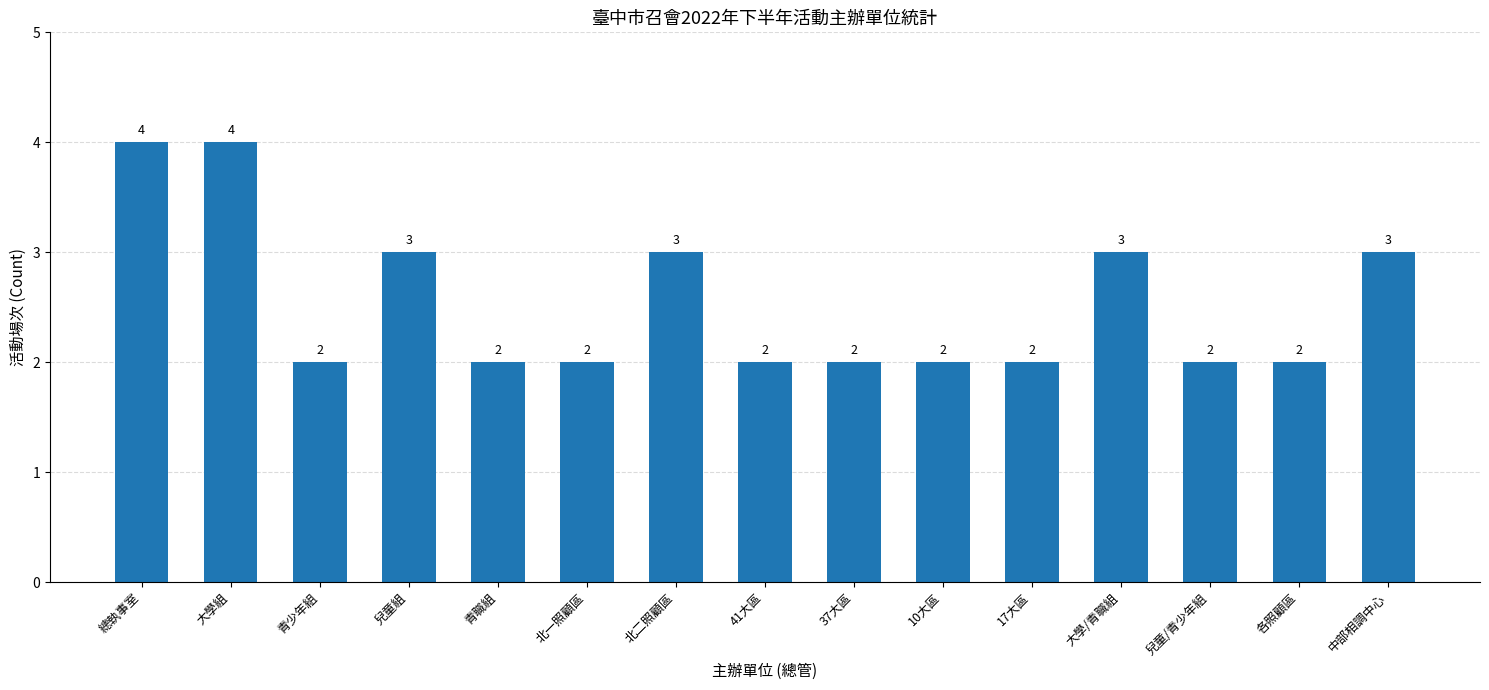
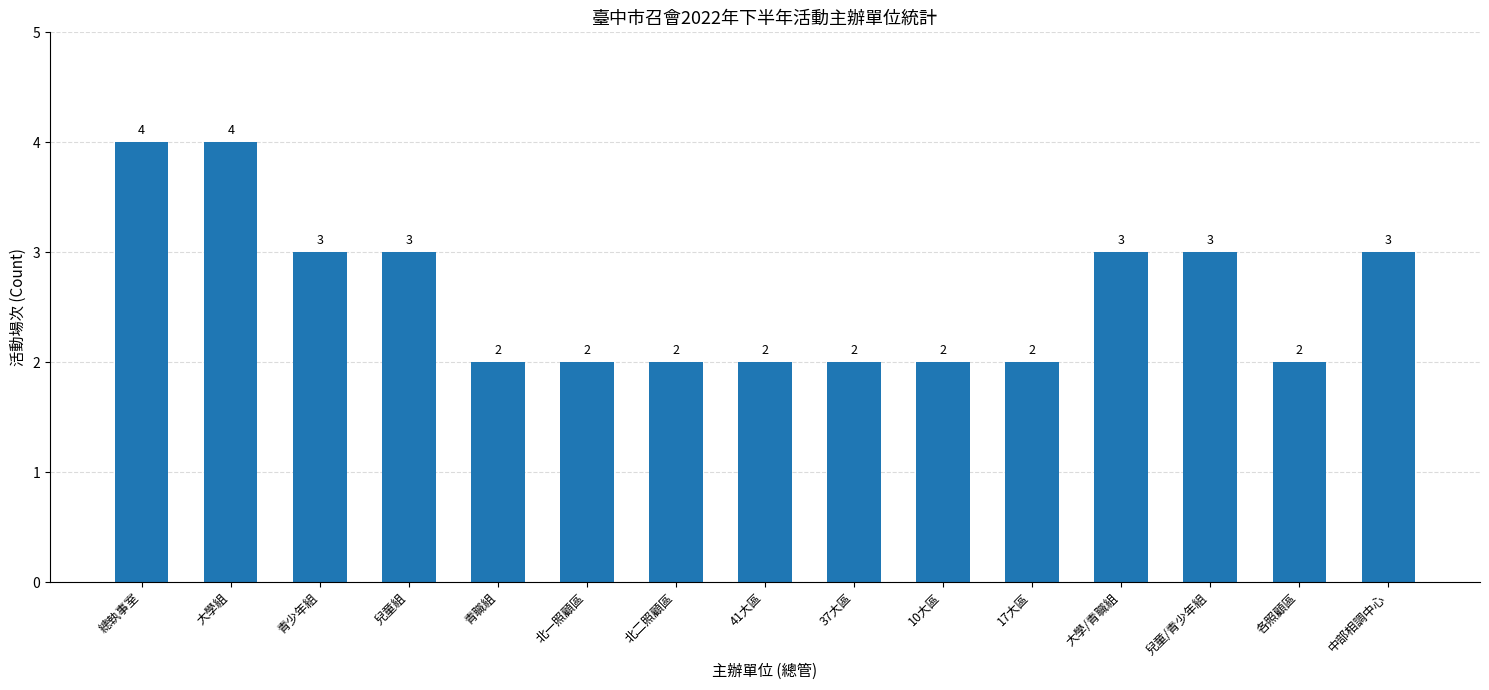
青少年組: 2 -> 3
北二照顧區: 3 -> 2
兒童/青少年組: 2 -> 3
